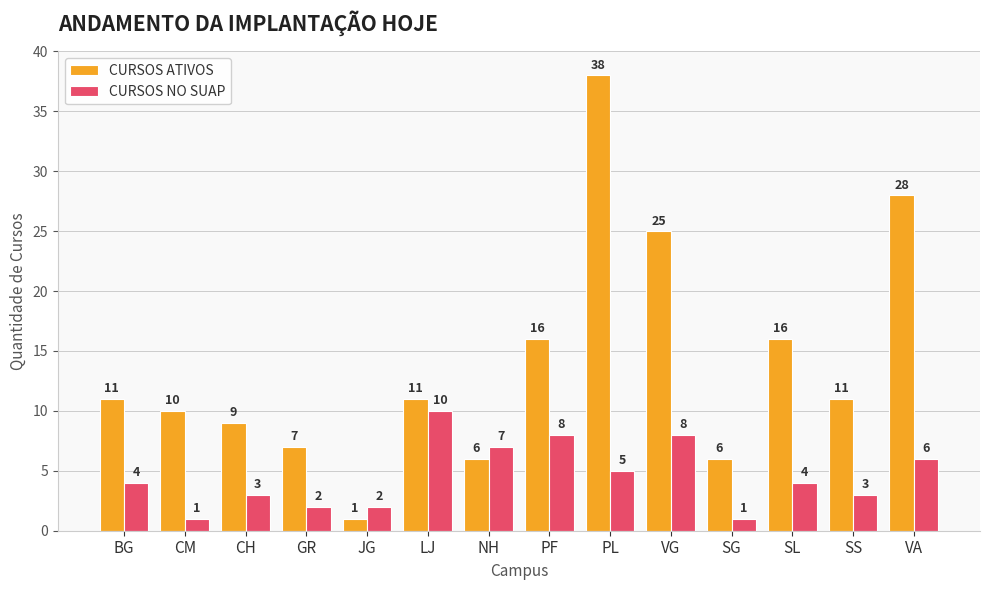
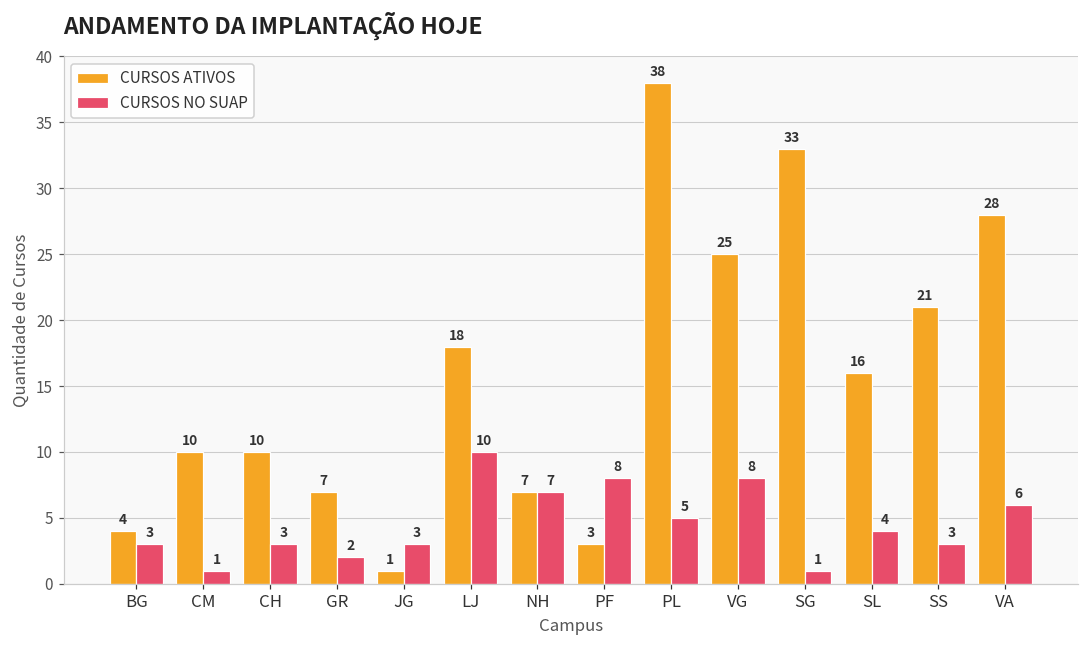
CURSOS ATIVOS, BG: 11 -> 4
CURSOS NO SUAP, BG: 4 -> 3
CURSOS ATIVOS, CH: 9 -> 10
CURSOS NO SUAP, JG: 2 -> 3
CURSOS ATIVOS, LJ: 11 -> 18
CURSOS ATIVOS, NH: 6 -> 7
CURSOS ATIVOS, PF: 16 -> 3
CURSOS ATIVOS, SG: 6 -> 33
CURSOS ATIVOS, SS: 11 -> 21
